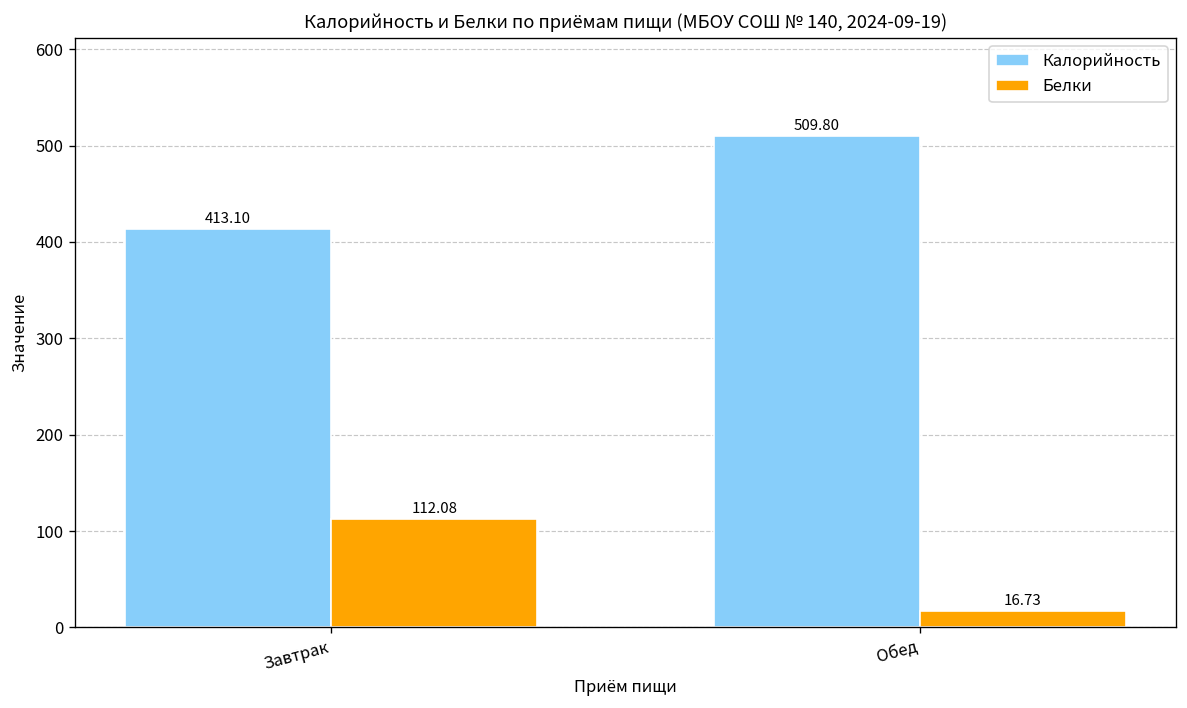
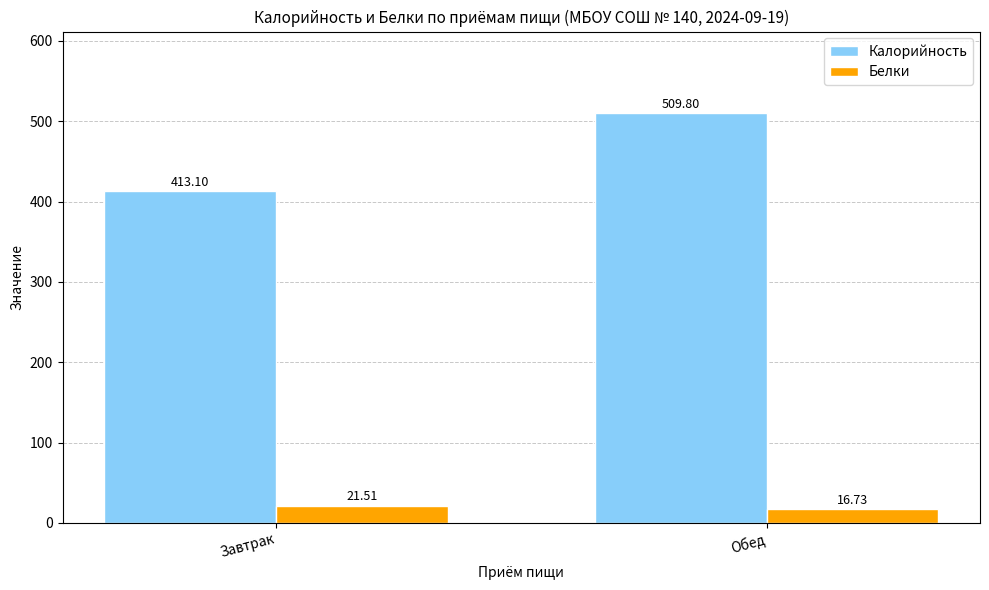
Белки, Завтрак: 112.08 -> 21.51
